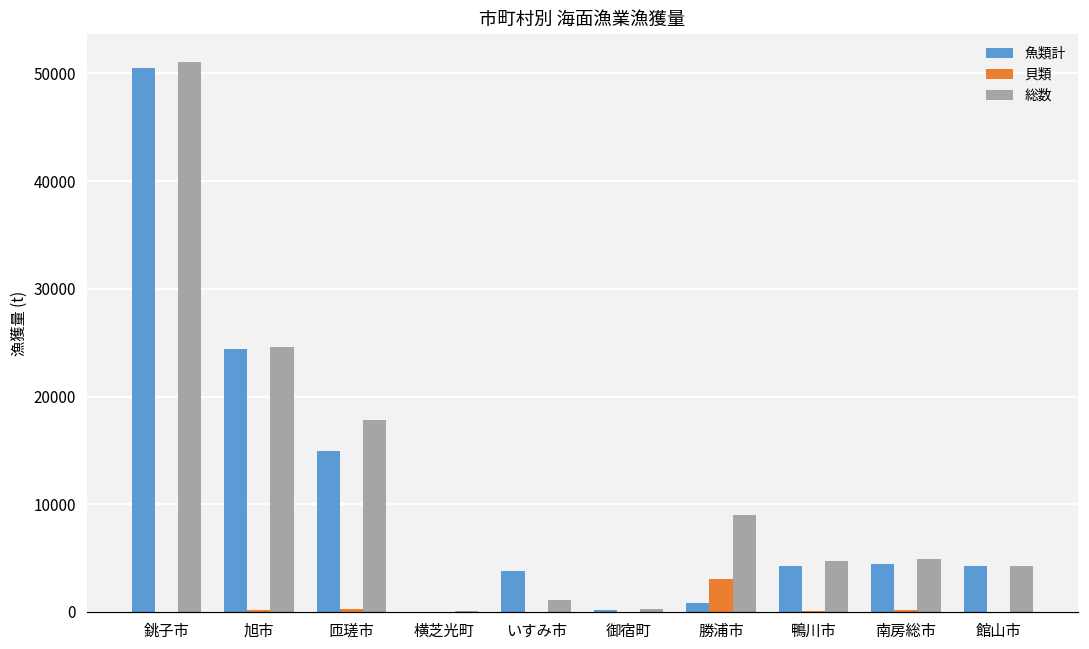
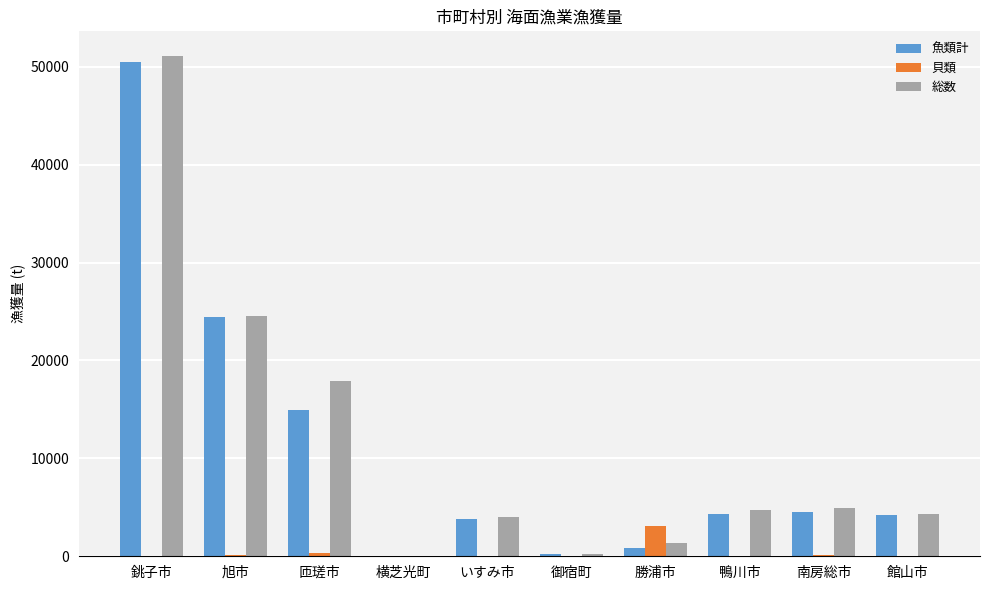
総数, いすみ市: 1000 -> 4000
総数, 勝浦市: 9000 -> 1000
